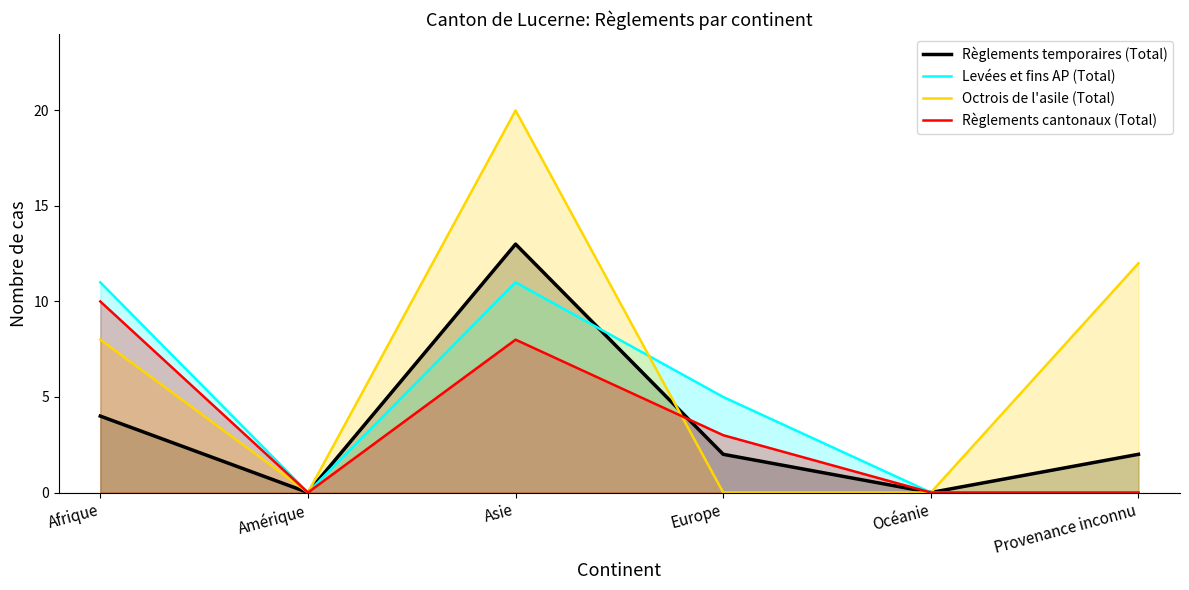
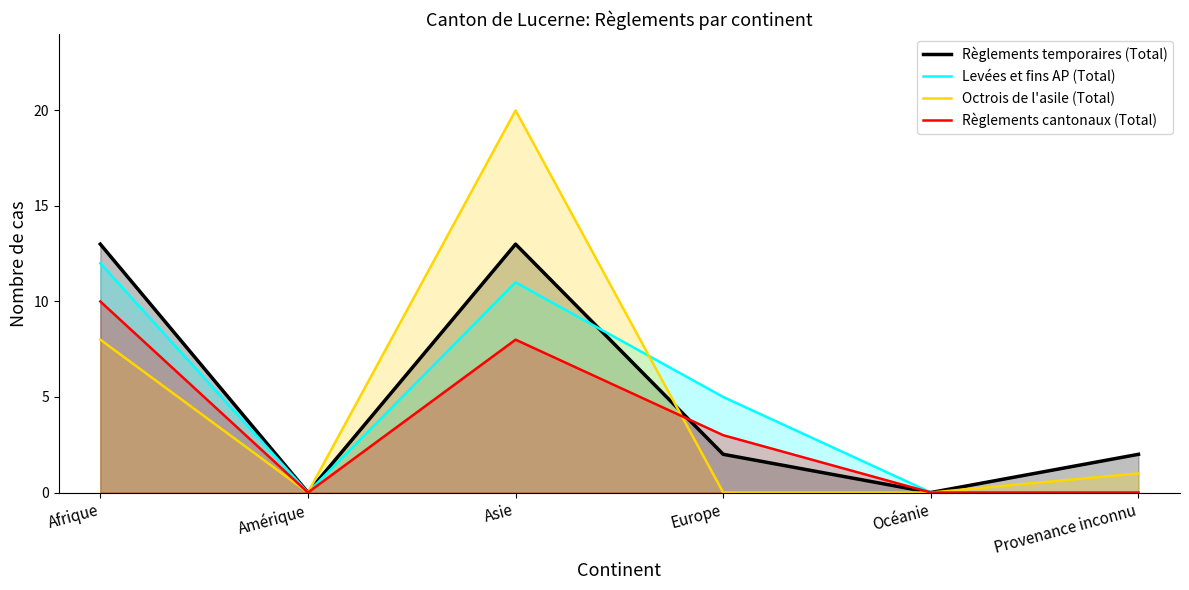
Règlements temporaires (Total), Afrique: 4 -> 13
Levées et fins AP (Total), Afrique: 11 -> 12
Octrois de l'asile (Total), Provenance inconnu: 12 -> 1
